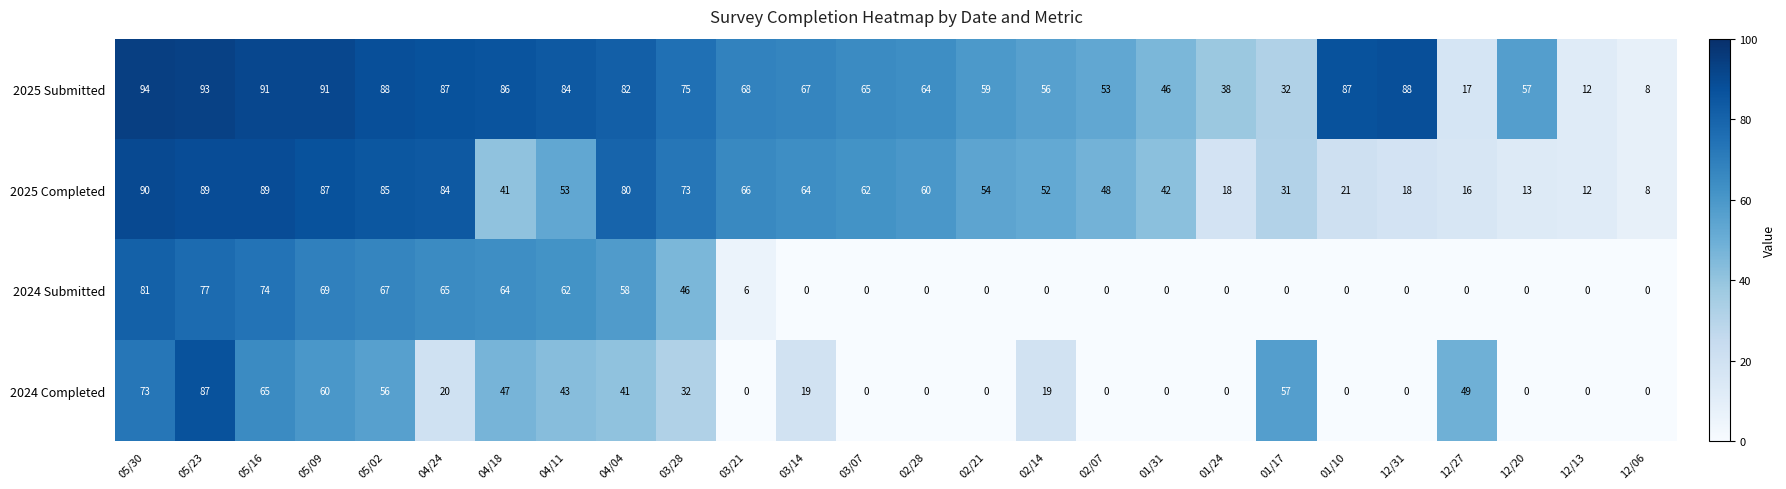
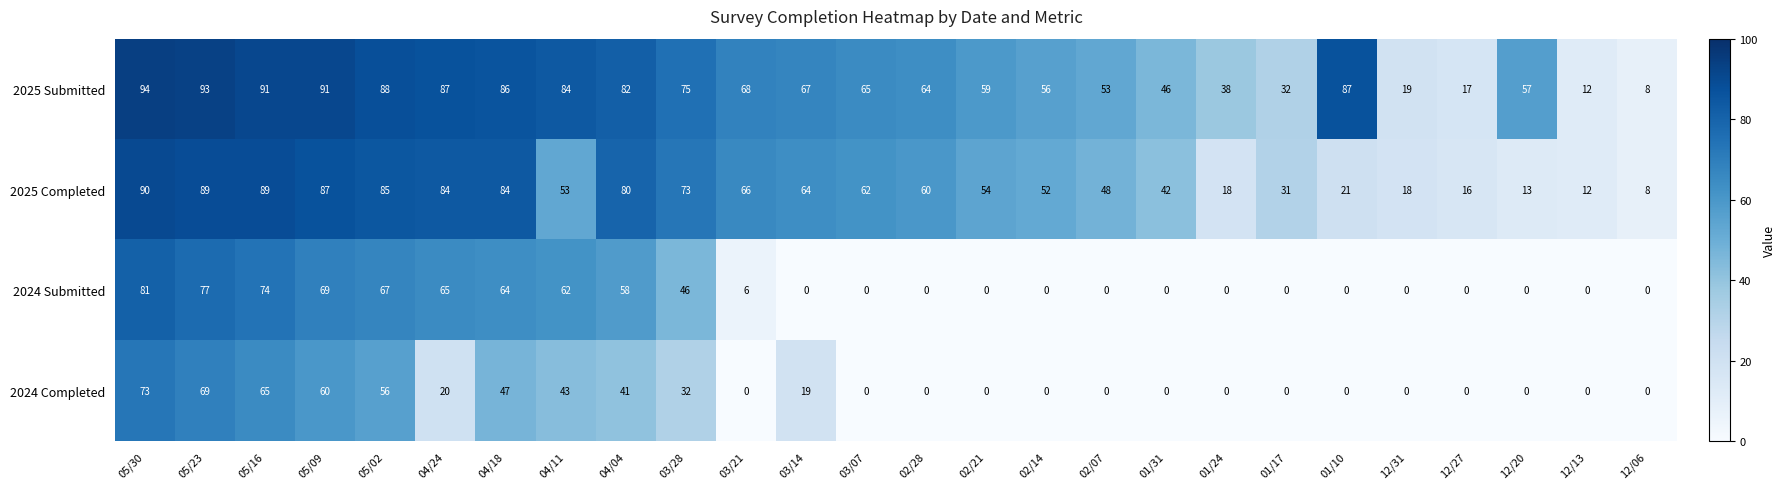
2025 Submitted, 12/31: 88 -> 19
2025 Completed, 04/18: 41 -> 84
2024 Completed, 05/23: 87 -> 69
2024 Completed, 02/14: 19 -> 0
2024 Completed, 01/17: 57 -> 0
2024 Completed, 12/27: 49 -> 0
